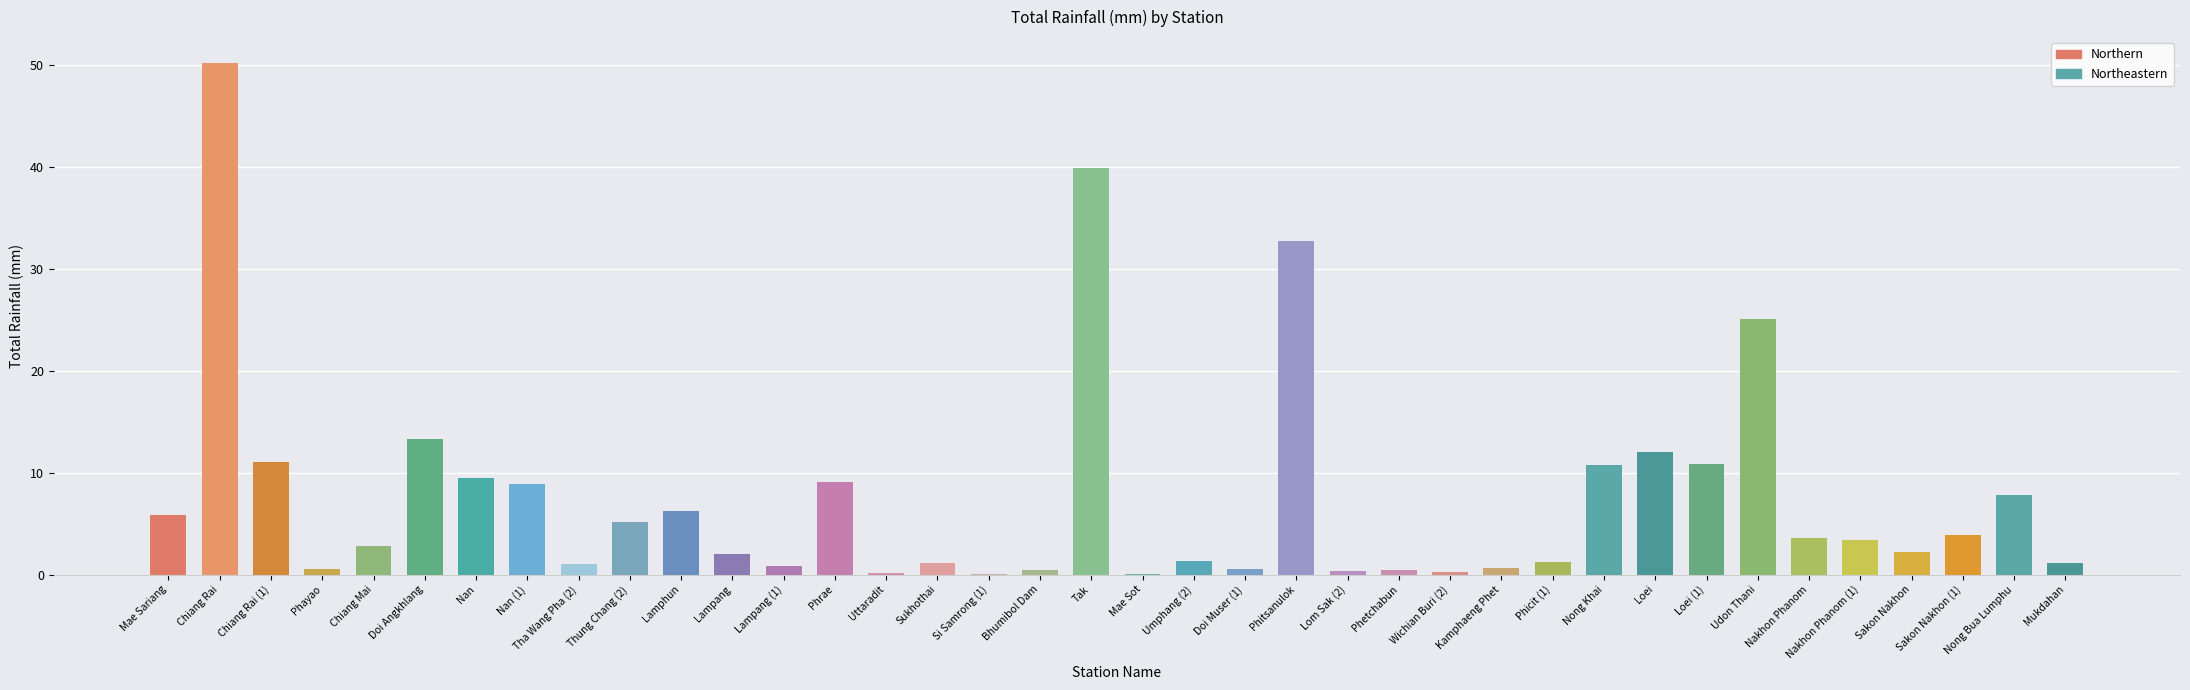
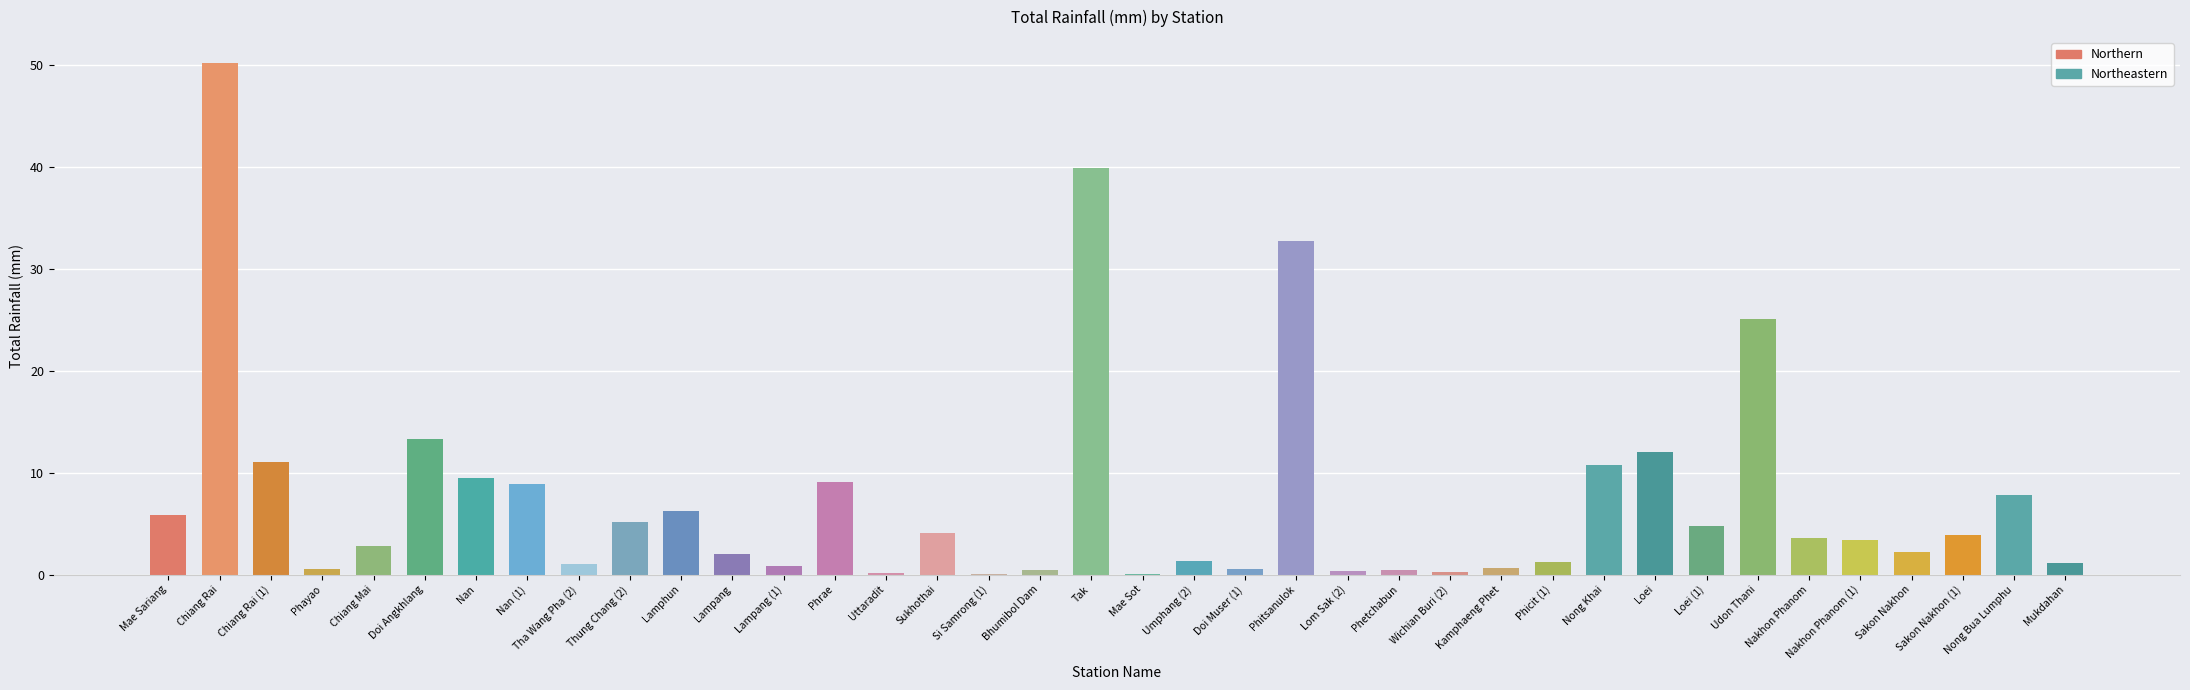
Sukhothai: 1.1 -> 4.1
Loei (1): 10.9 -> 4.8
